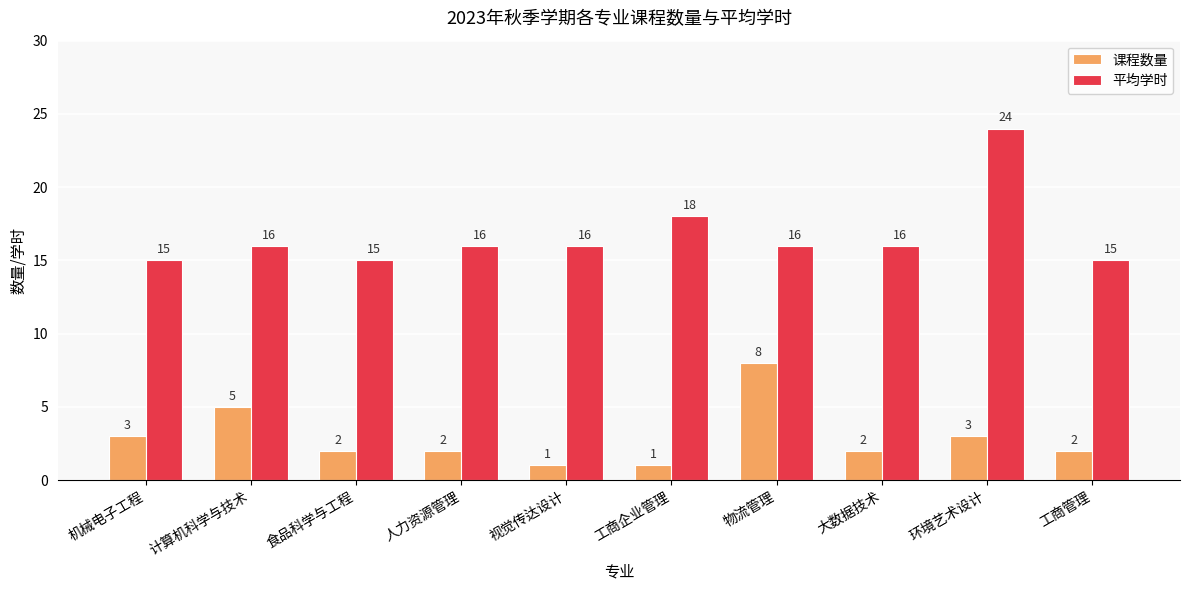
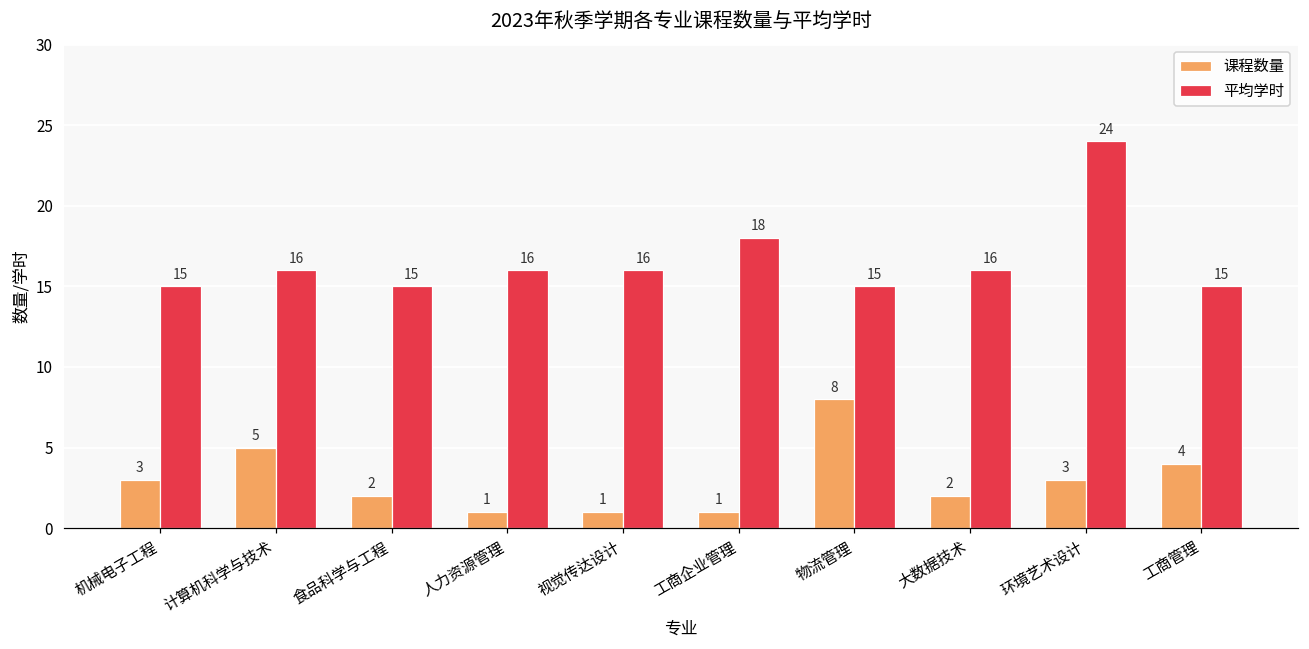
课程数量, 人力资源管理: 2 -> 1
平均学时, 物流管理: 16 -> 15
课程数量, 工商管理: 2 -> 4
